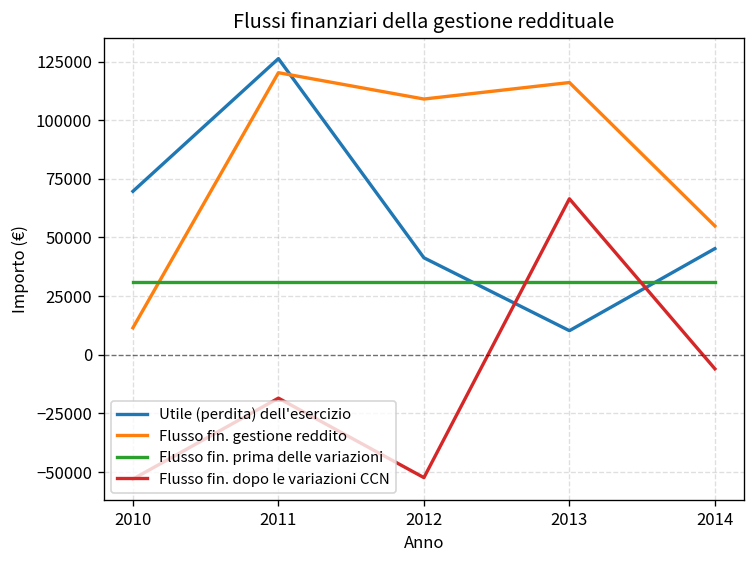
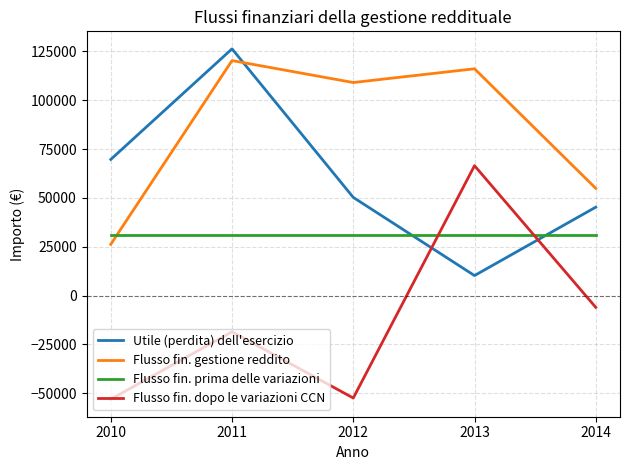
Flusso fin. gestione reddito, 2010: 11000 -> 26000
Utile (perdita) dell'esercizio, 2012: 41000 -> 50000
